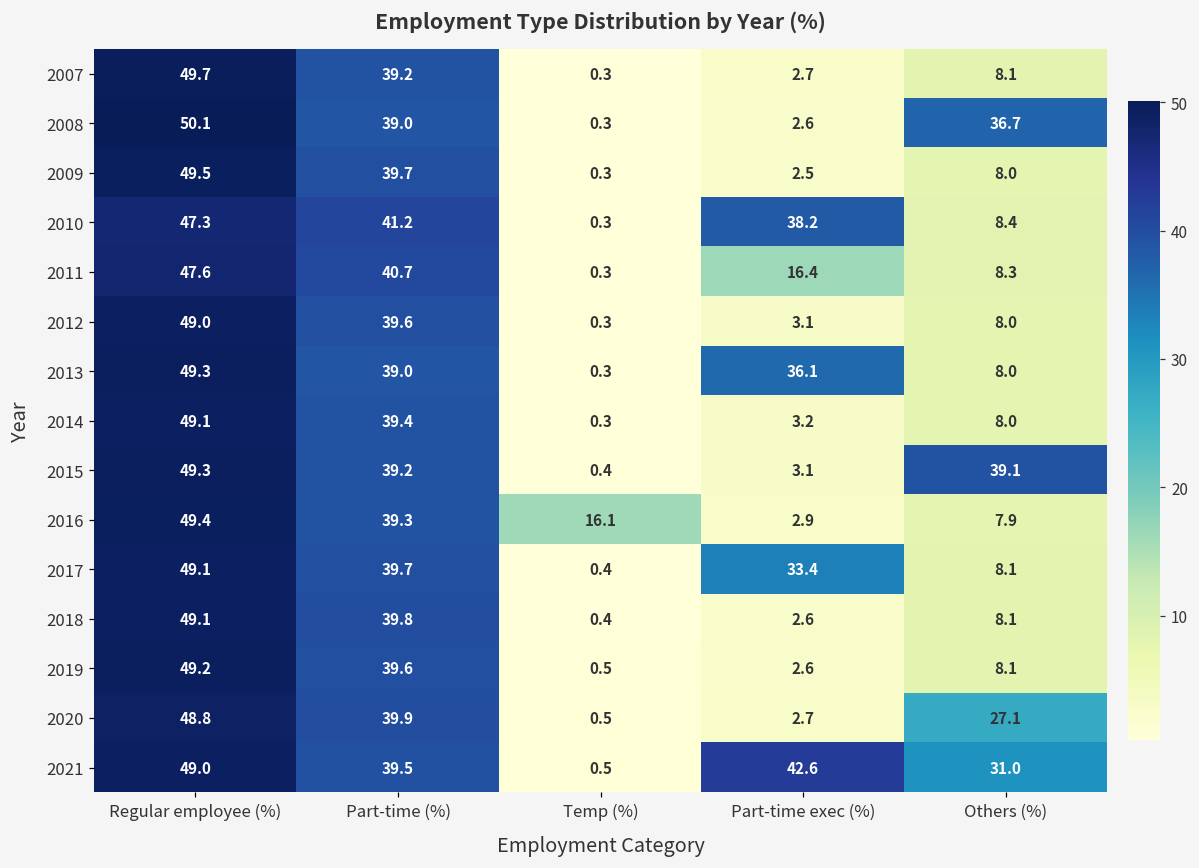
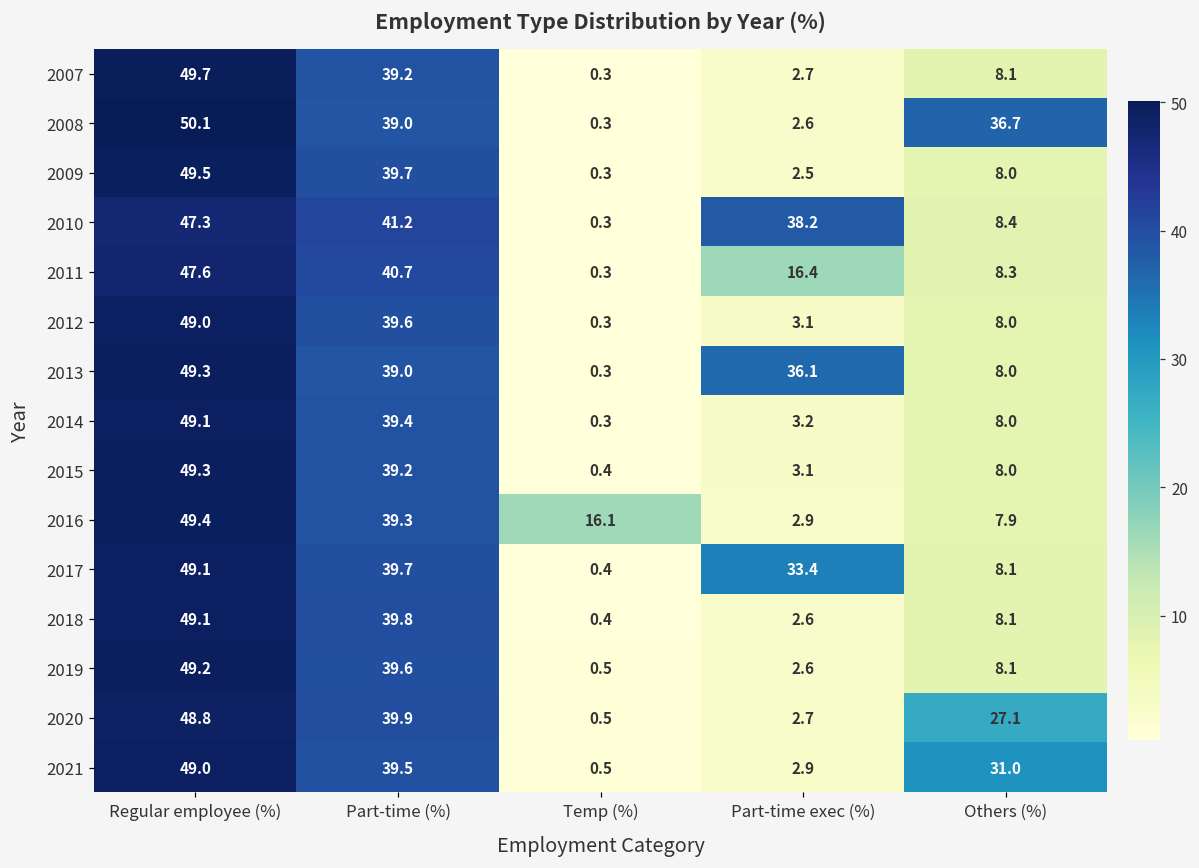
2015, Others (%): 39.1 -> 8.0
2021, Part-time exec (%): 42.6 -> 2.9
